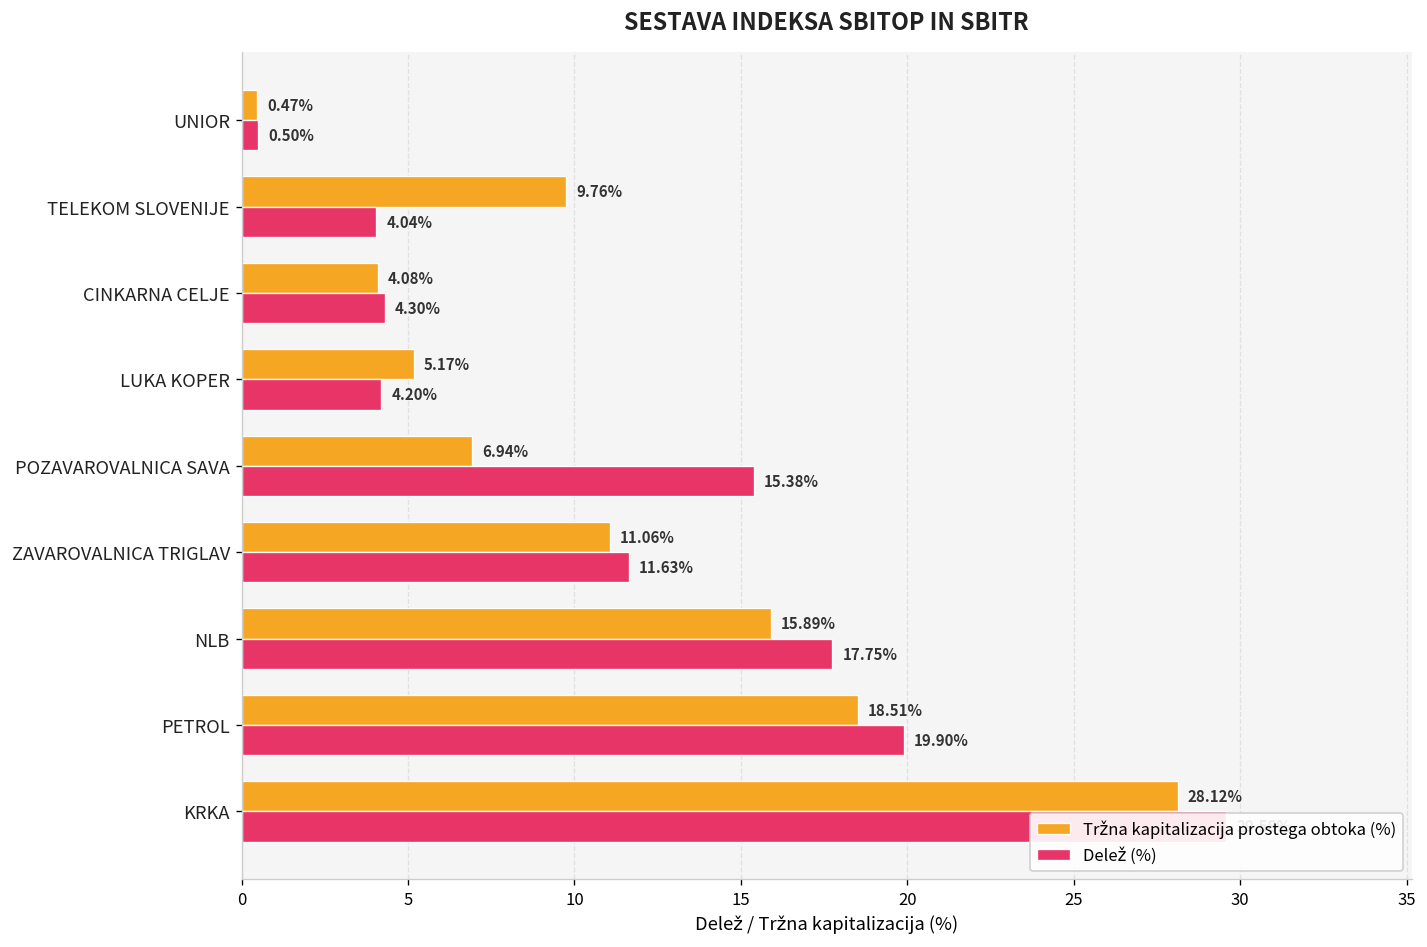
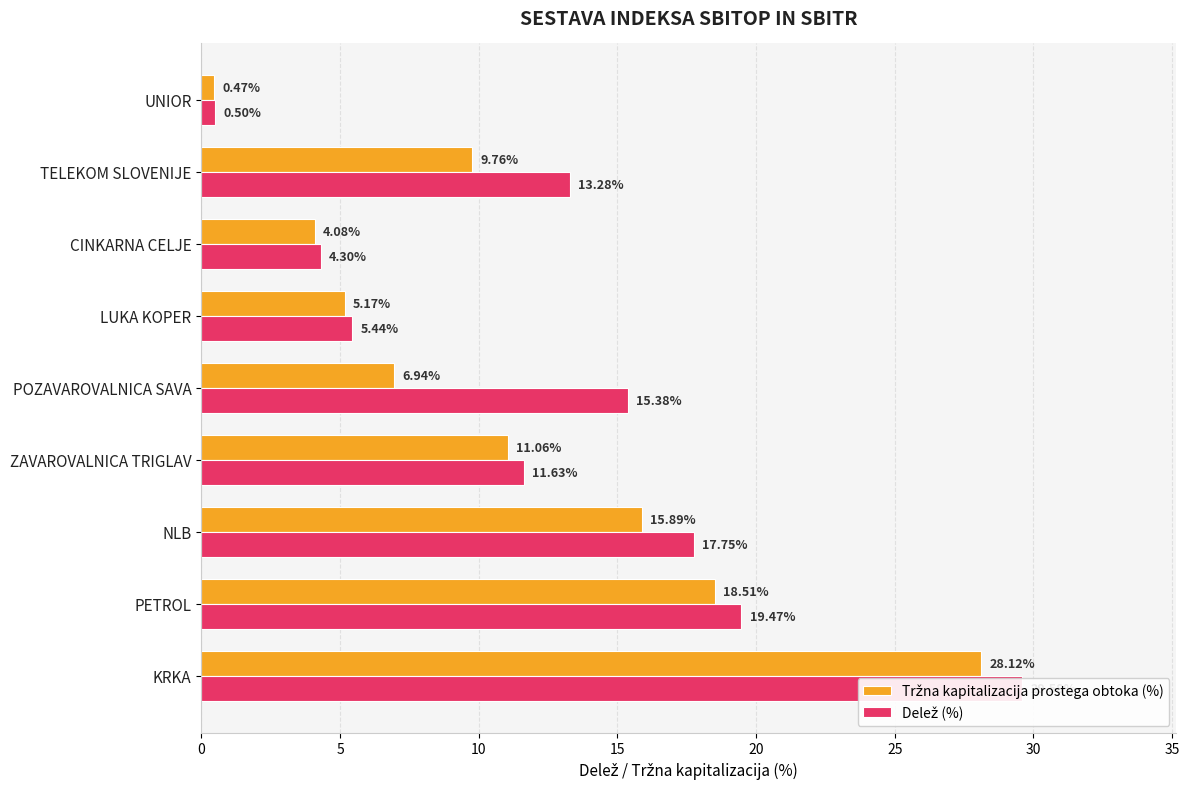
Delež (%), TELEKOM SLOVENIJE: 4.04% -> 13.28%
Delež (%), LUKA KOPER: 4.20% -> 5.44%
Delež (%), PETROL: 19.90% -> 19.47%
